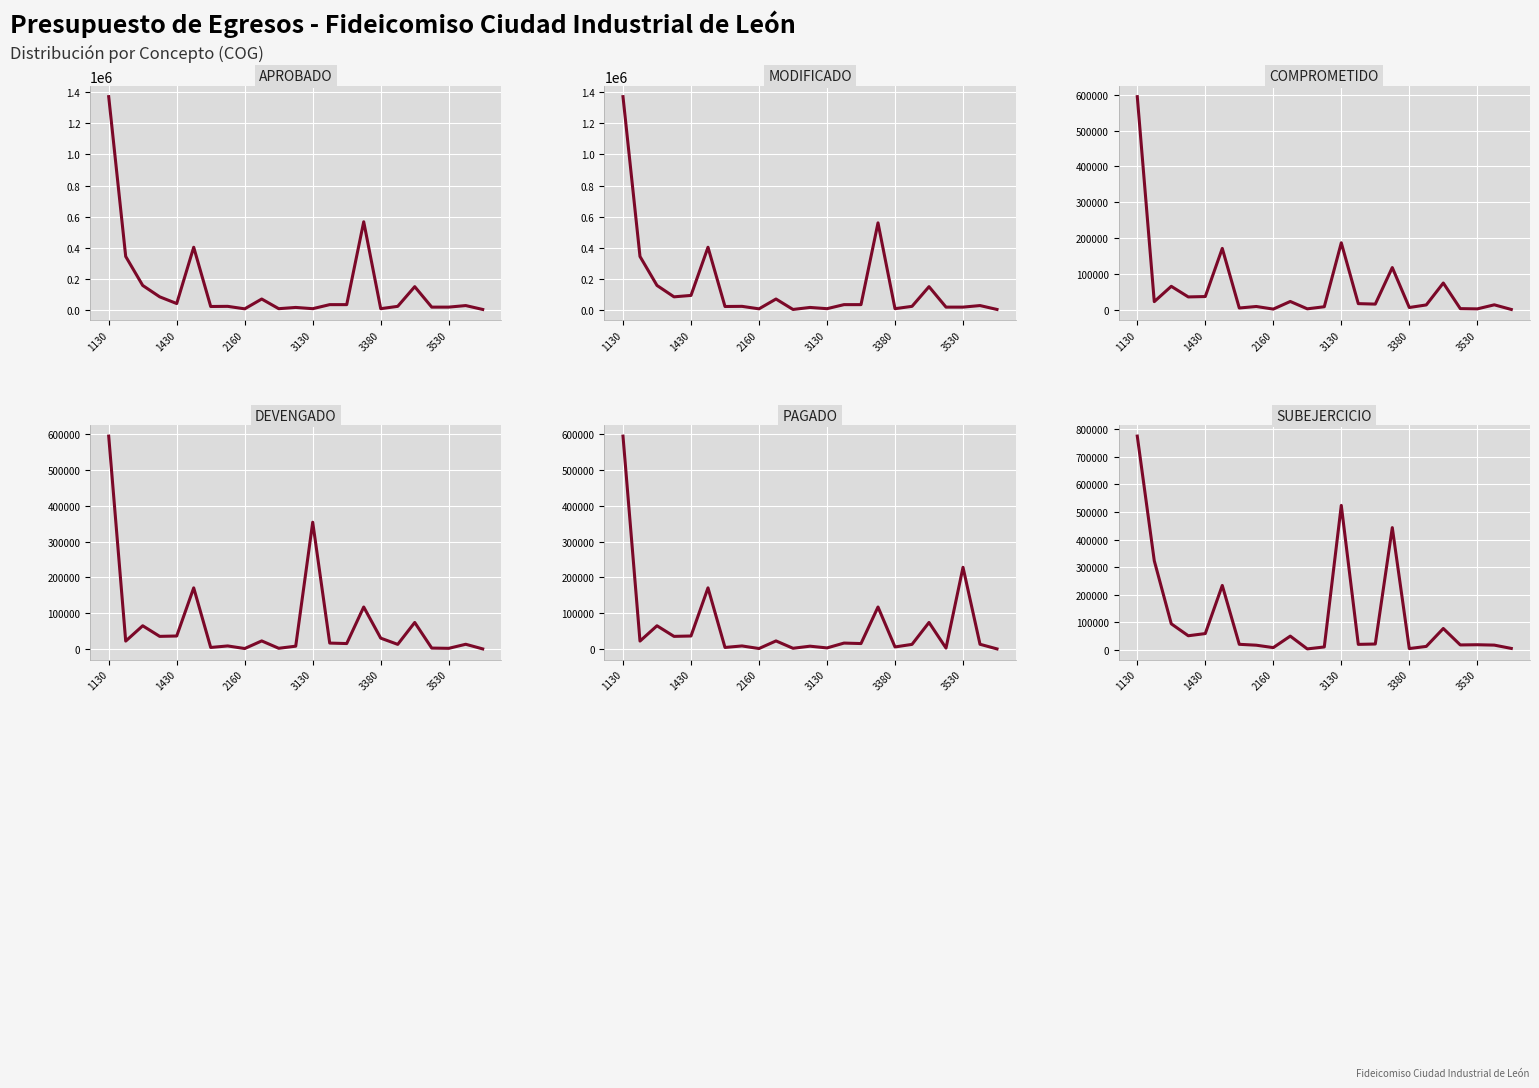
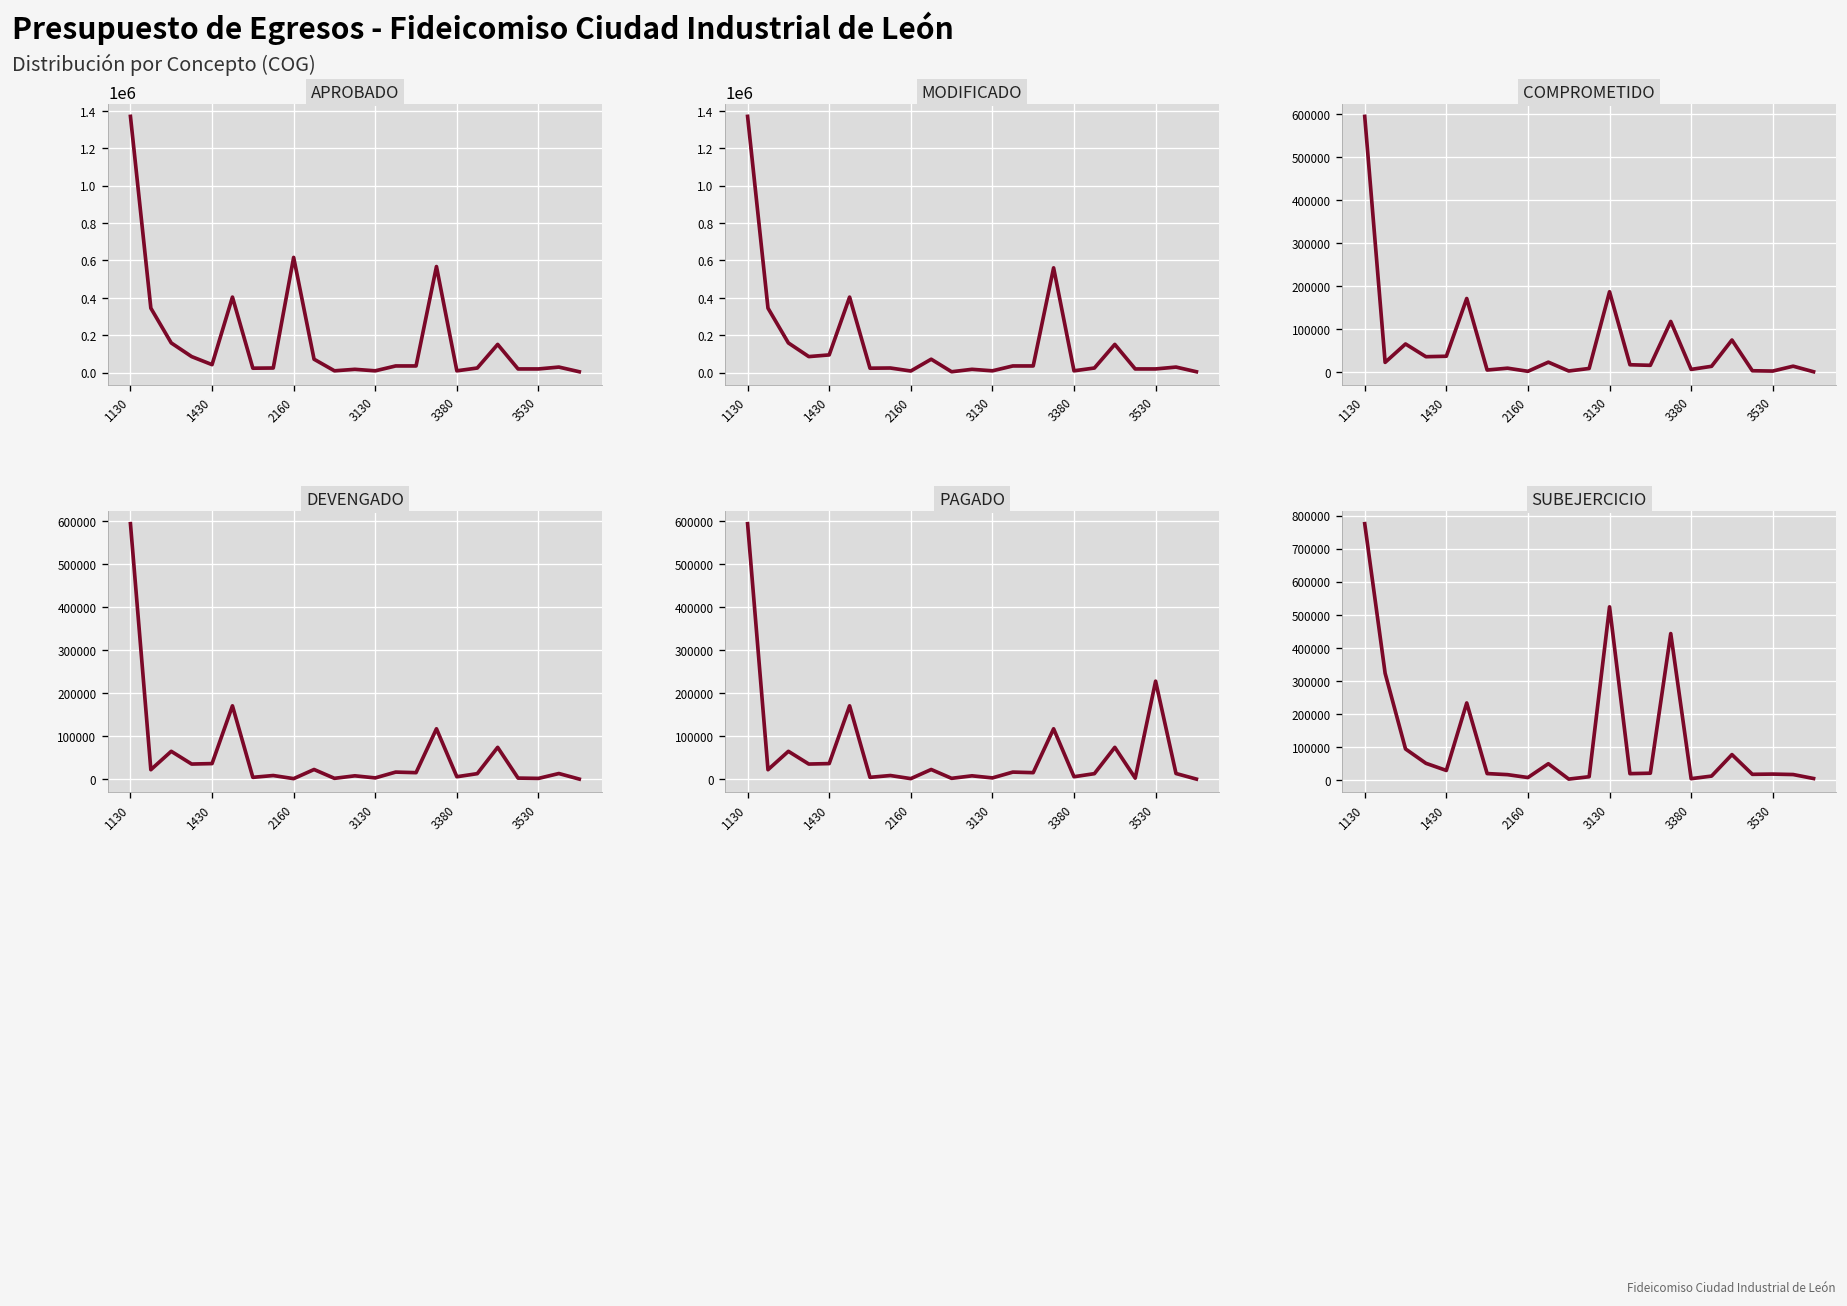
APROBADO, 2160: 10000 -> 620000
DEVENGADO, 3130: 350000 -> 0
DEVENGADO, 3380: 30000 -> 10000
SUBEJERCICIO, 1430: 60000 -> 30000
